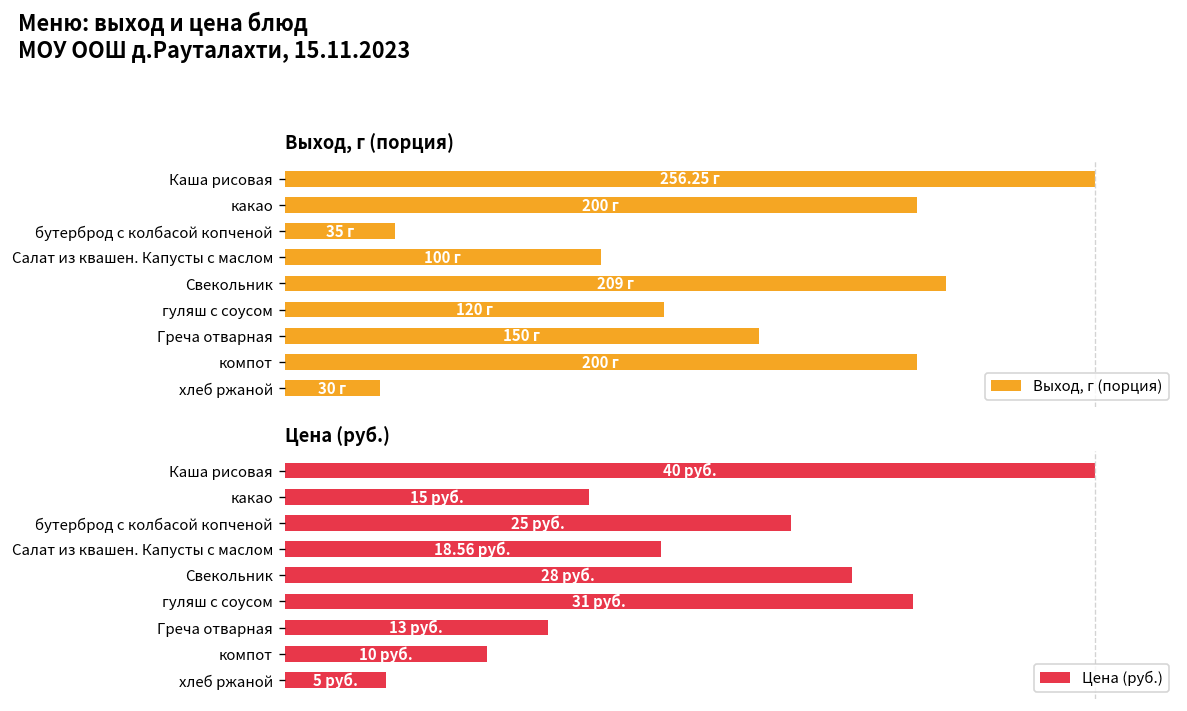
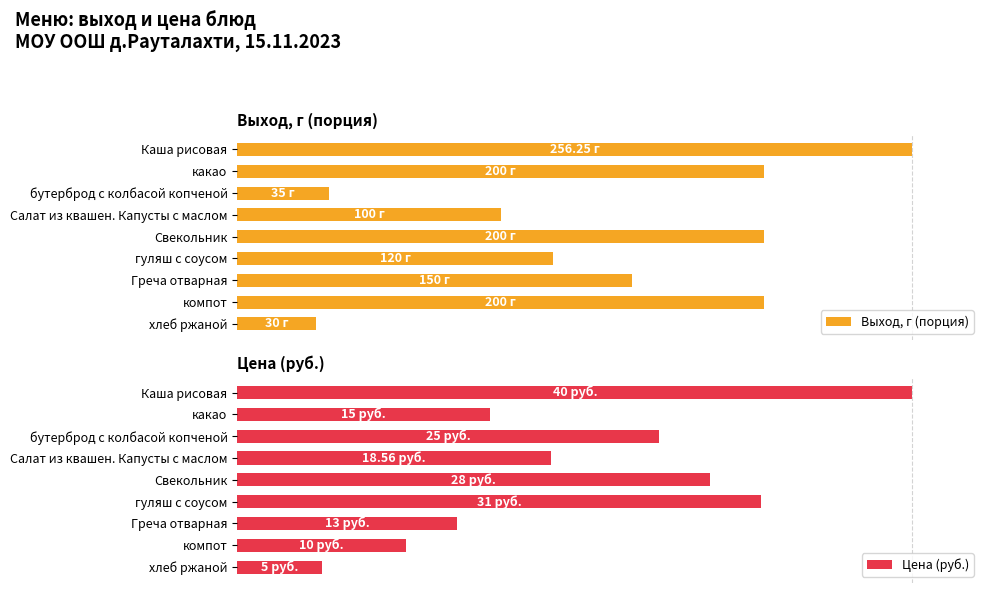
Выход, г (порция), Свекольник: 209 -> 200
